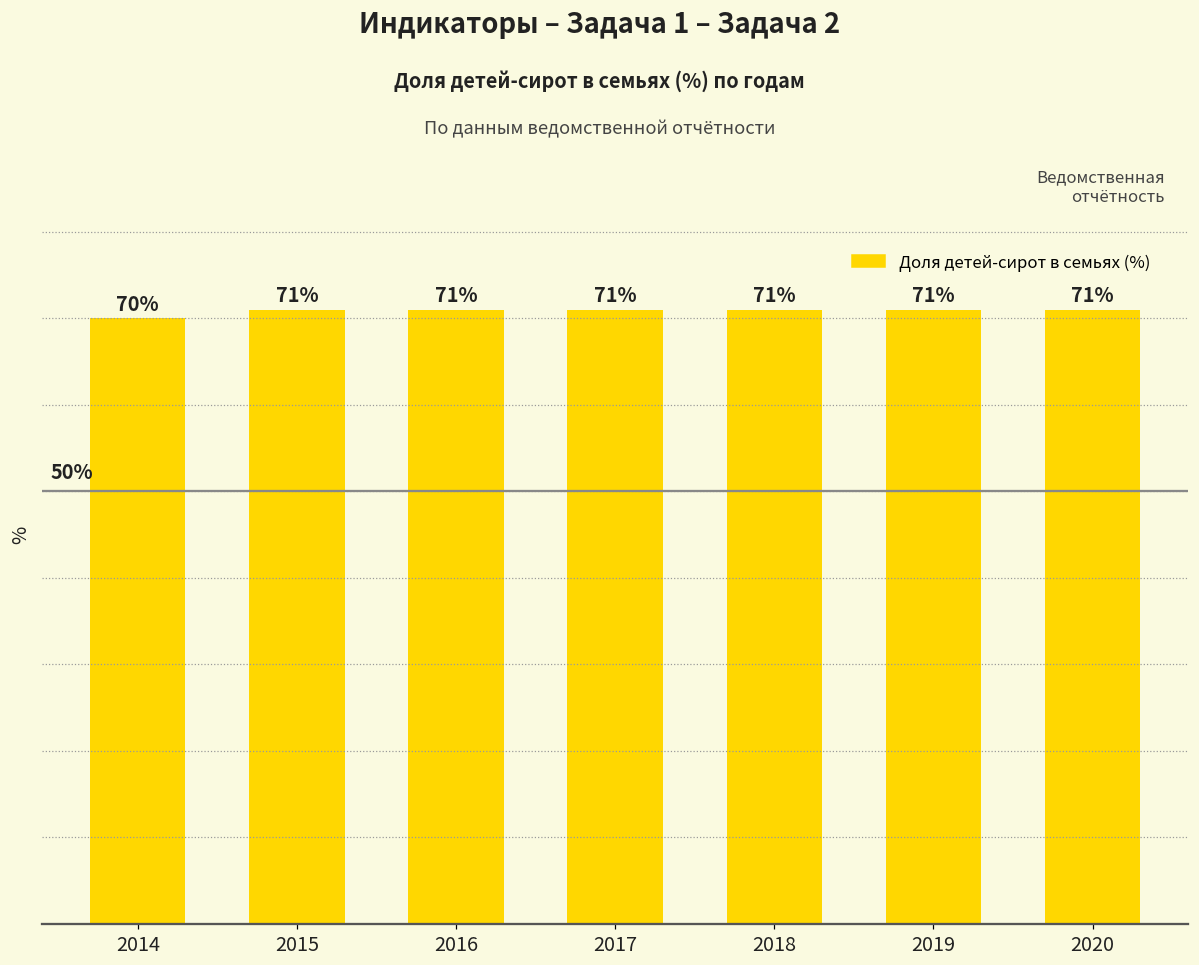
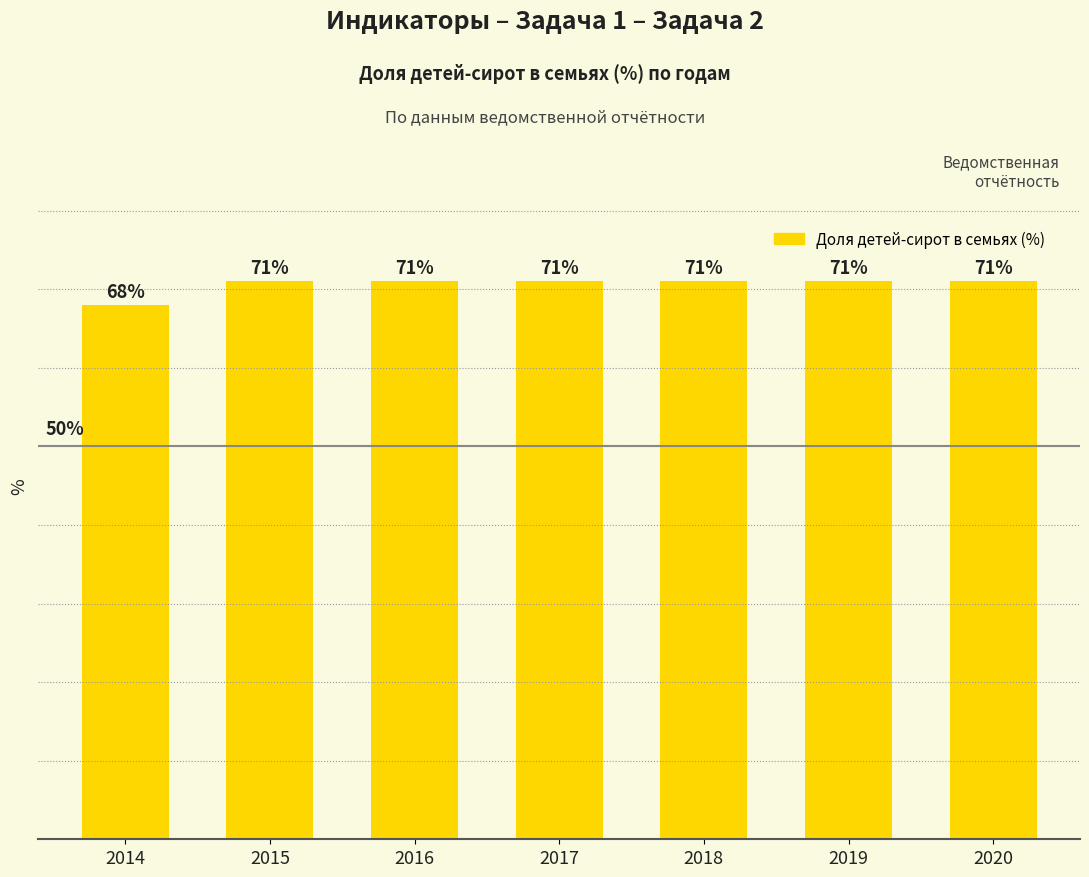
2014: 70% -> 68%
